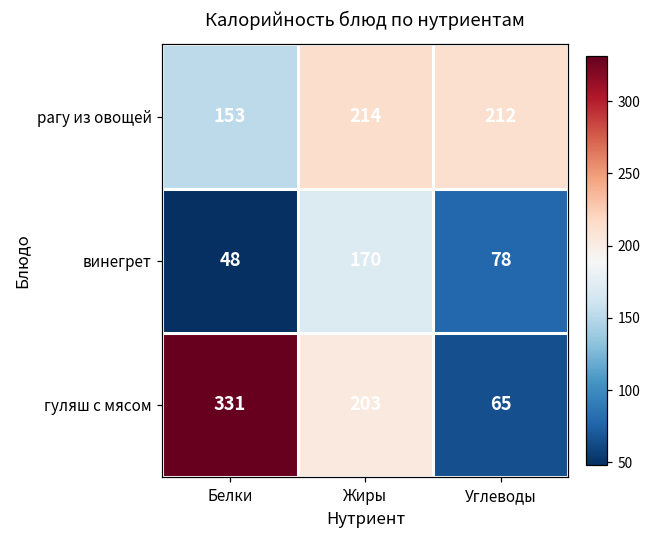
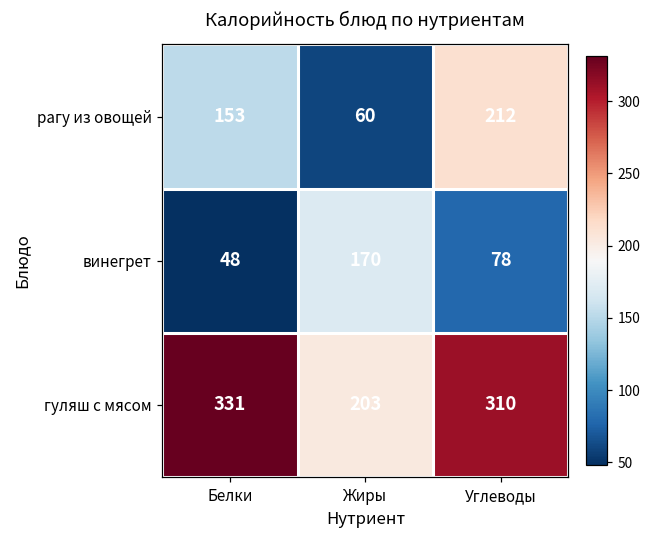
рагу из овощей, Жиры: 214 -> 60
гуляш с мясом, Углеводы: 65 -> 310
